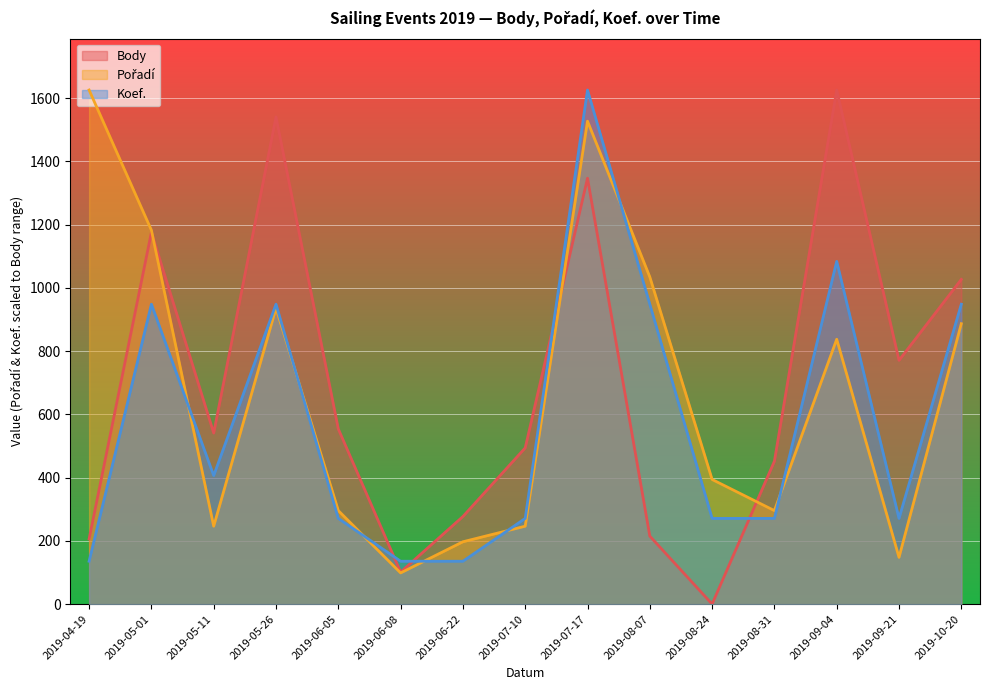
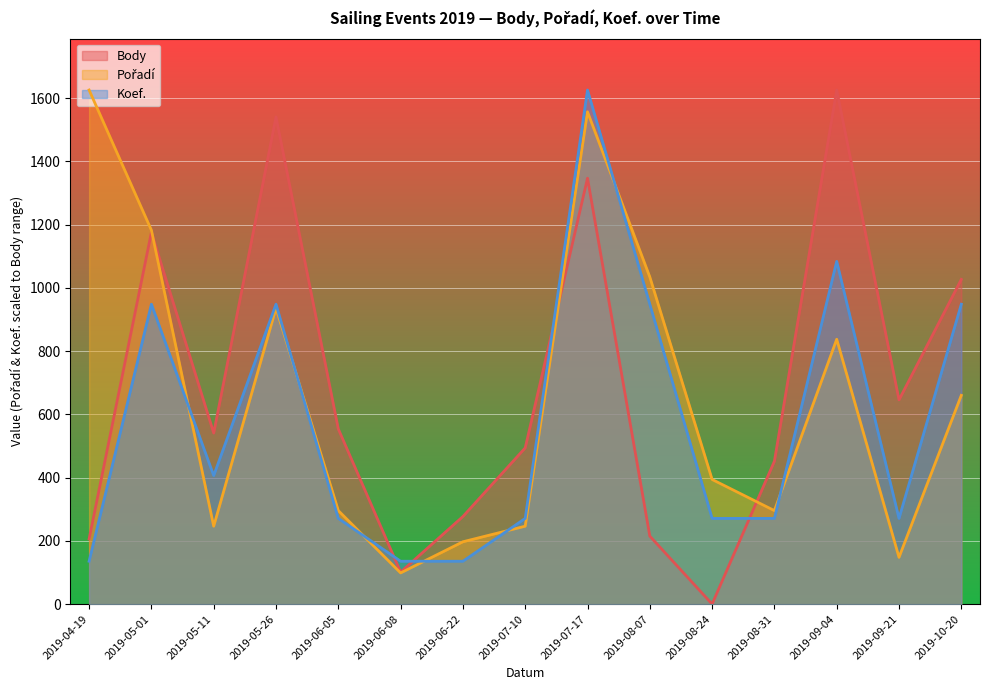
Pořadí, 2019-07-17: 1530 -> 1560
Body, 2019-09-21: 770 -> 650
Pořadí, 2019-10-20: 890 -> 660
